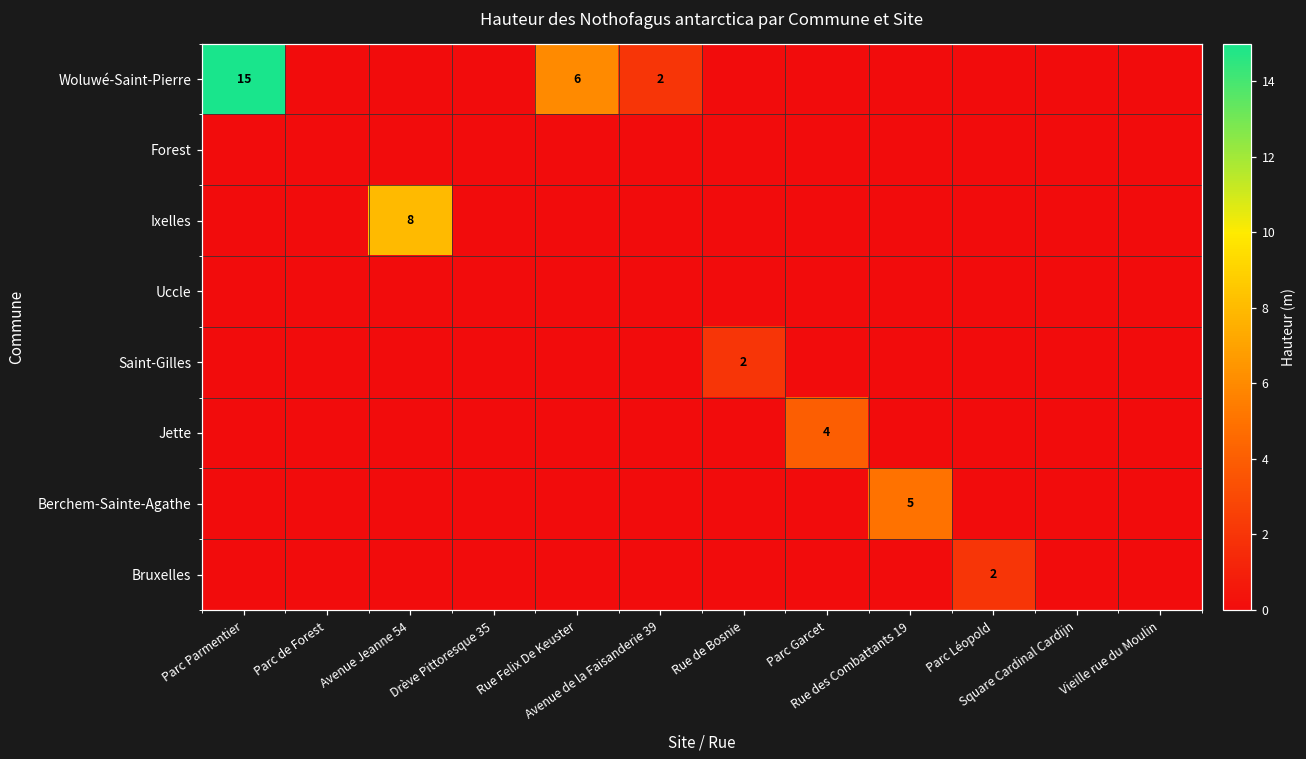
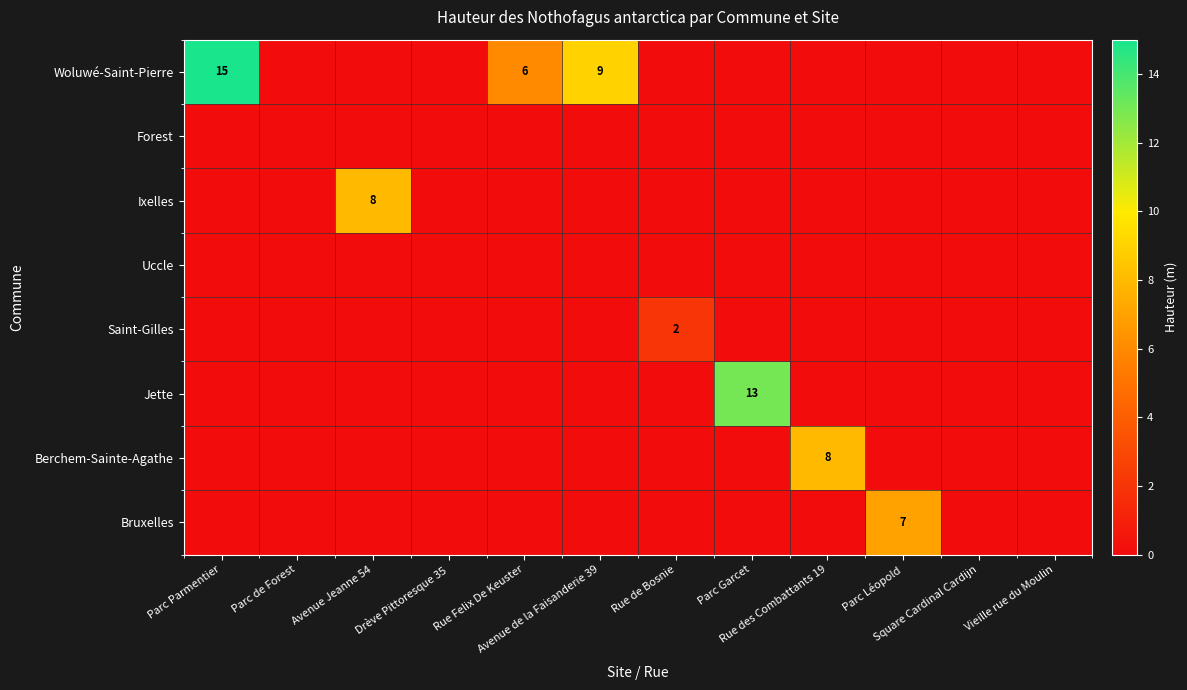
Woluwé-Saint-Pierre, Avenue de la Faisanderie 39: 2 -> 9
Jette, Parc Garcet: 4 -> 13
Berchem-Sainte-Agathe, Rue des Combattants 19: 5 -> 8
Bruxelles, Parc Léopold: 2 -> 7
